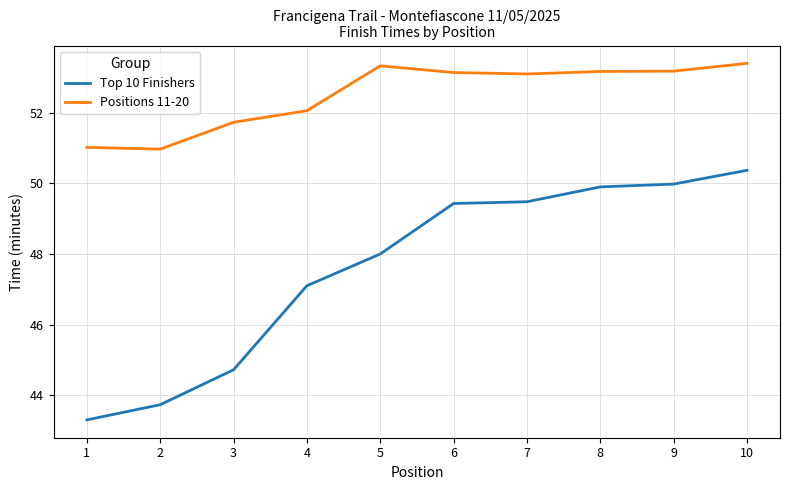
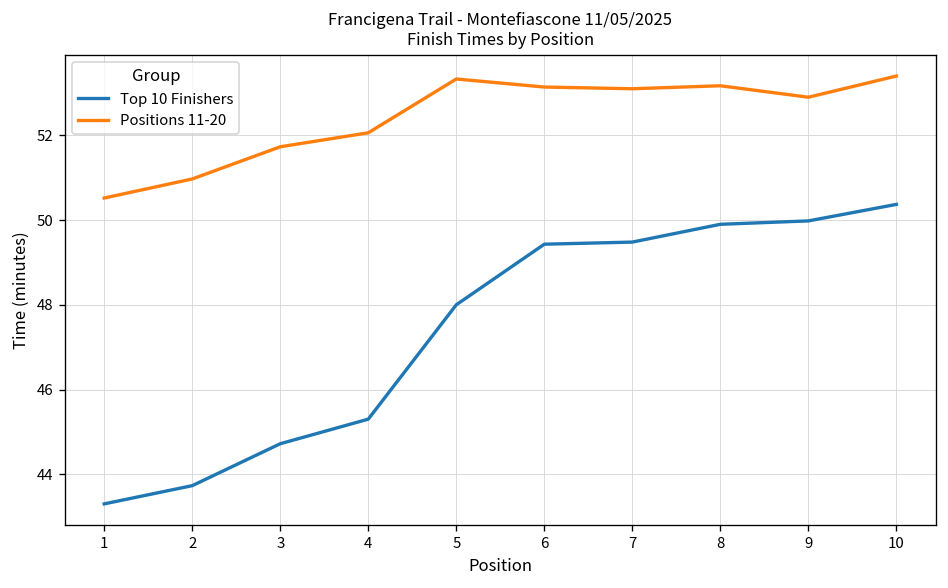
Positions 11-20, 1: 51.0 -> 50.5
Top 10 Finishers, 4: 47.1 -> 45.3
Positions 11-20, 9: 53.2 -> 52.9
